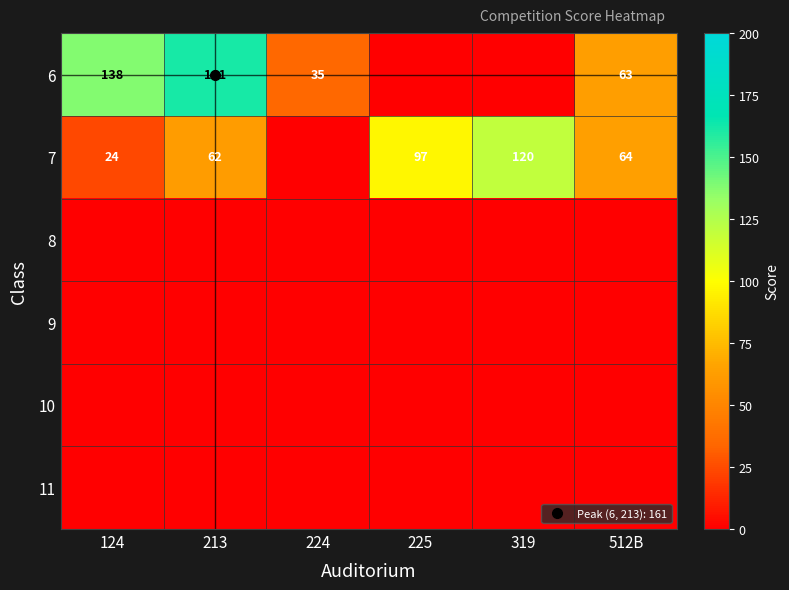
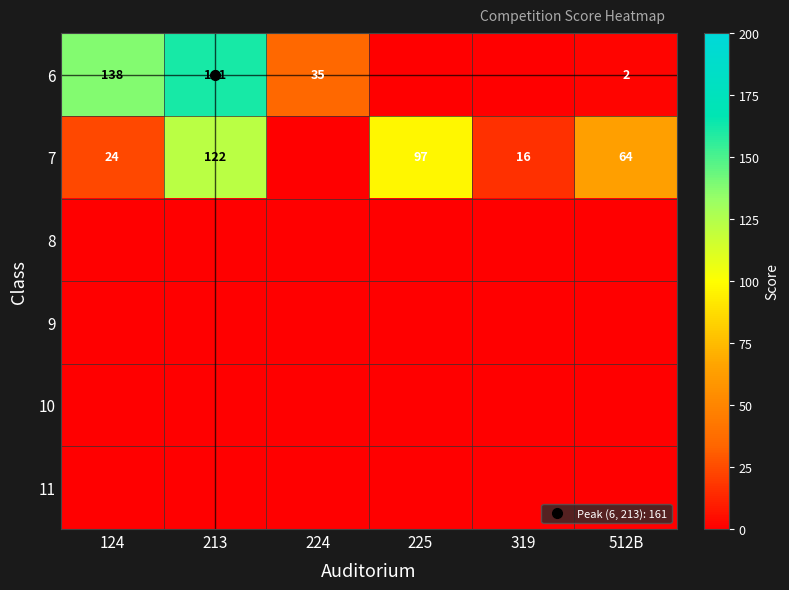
6, 512B: 63 -> 2
7, 213: 62 -> 122
7, 319: 120 -> 16
